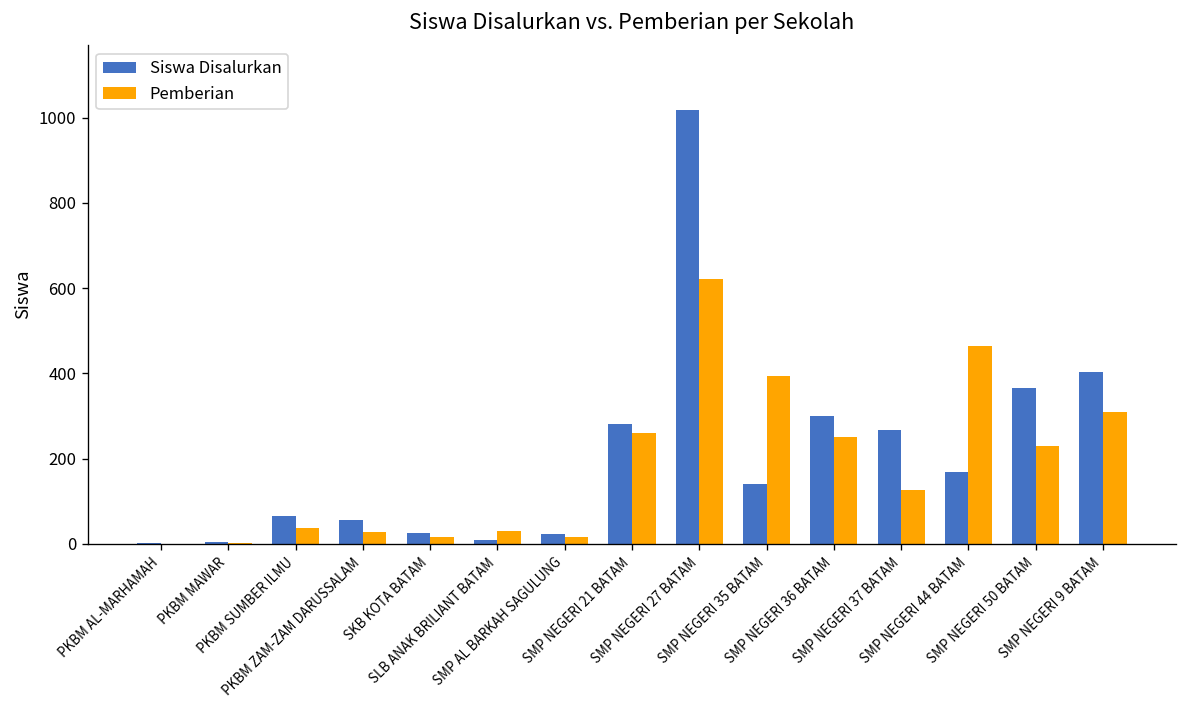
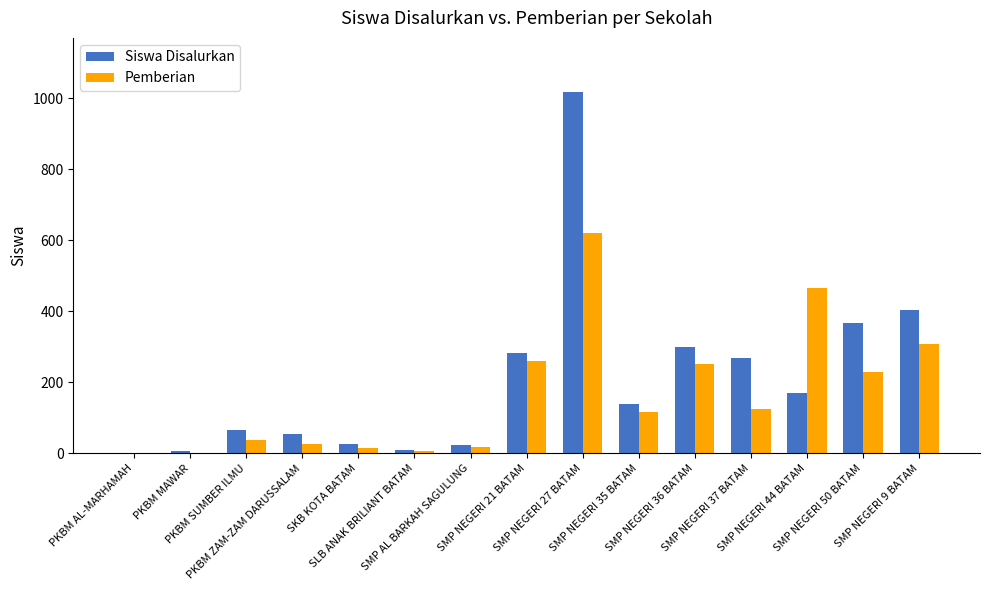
Pemberian, SLB ANAK BRILIANT BATAM: 30 -> 10
Pemberian, SMP NEGERI 35 BATAM: 390 -> 120
